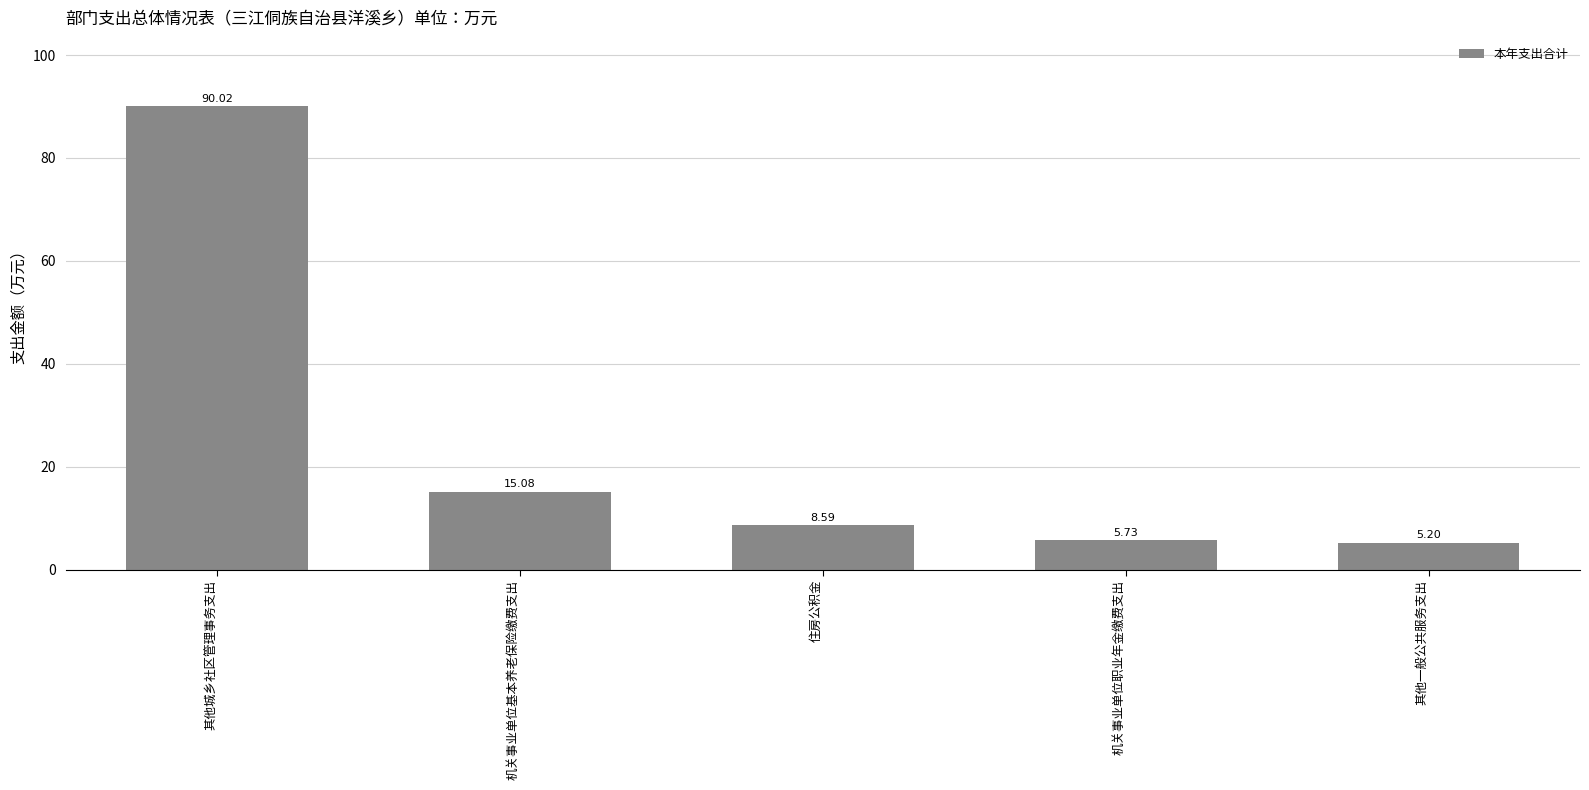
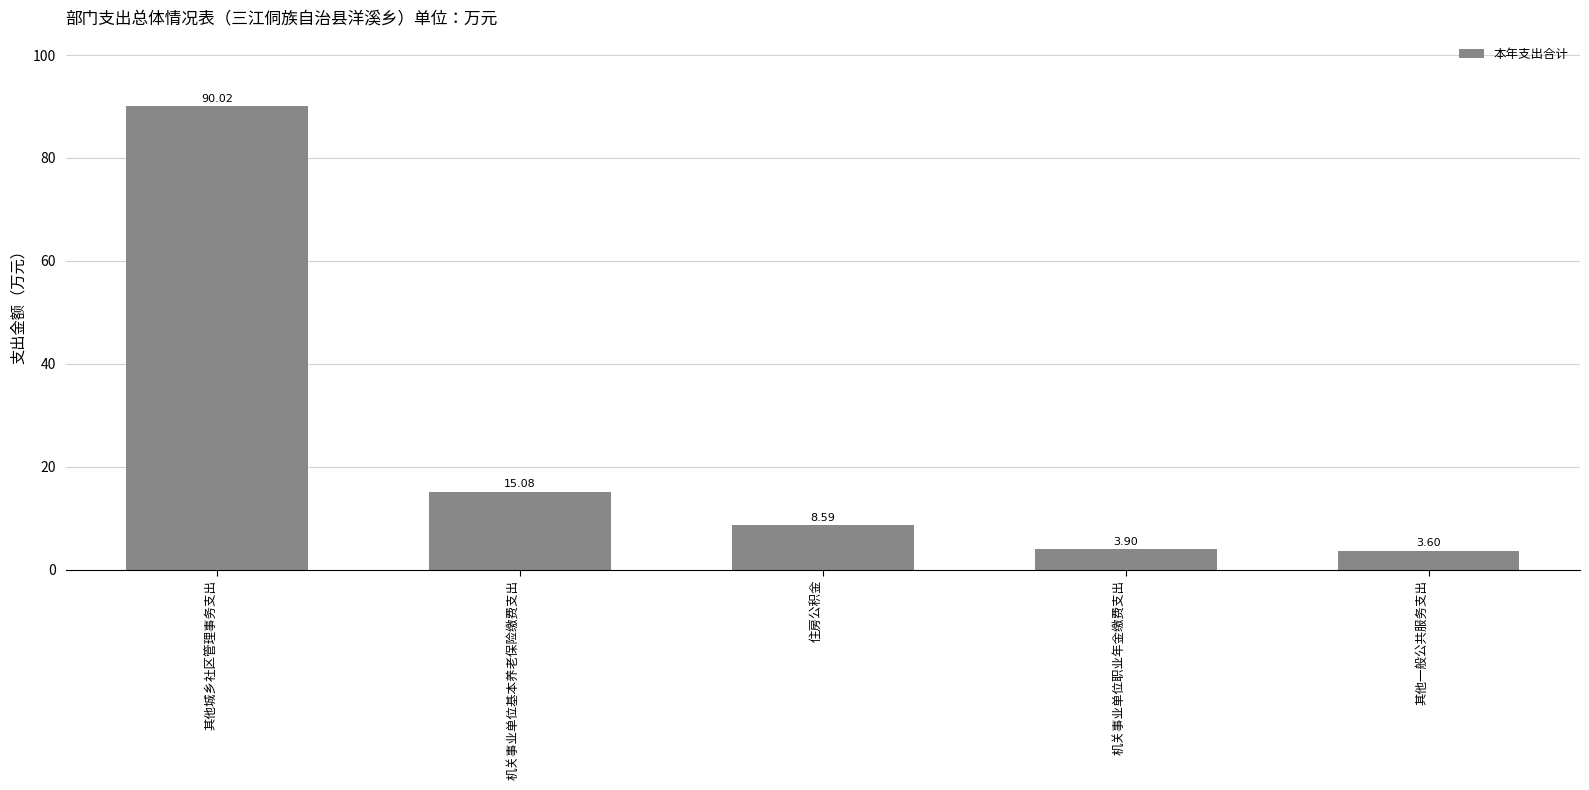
机关事业单位职业年金缴费支出: 5.73 -> 3.90
其他一般公共服务支出: 5.20 -> 3.60
